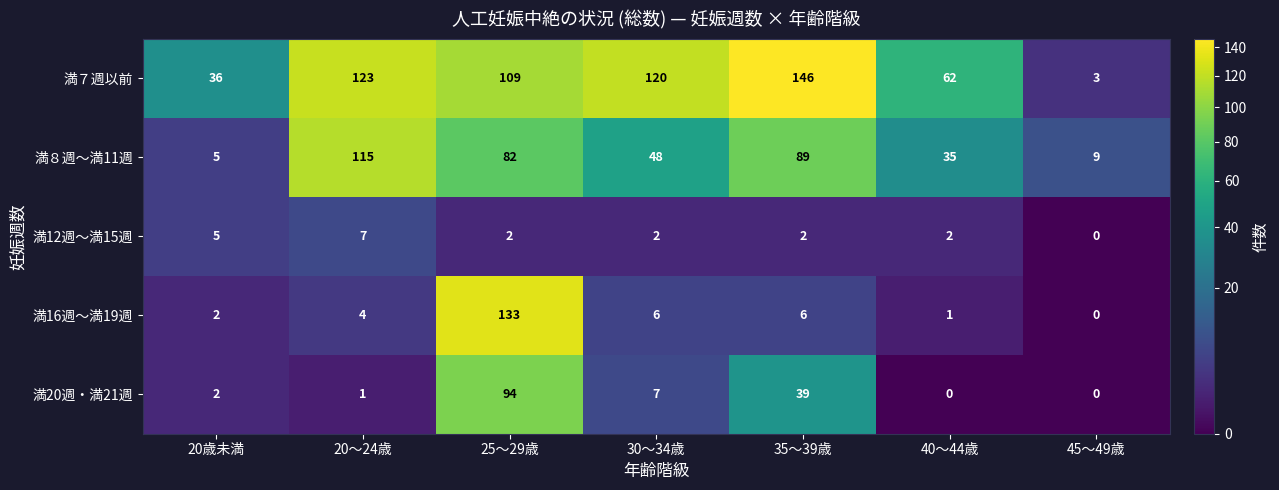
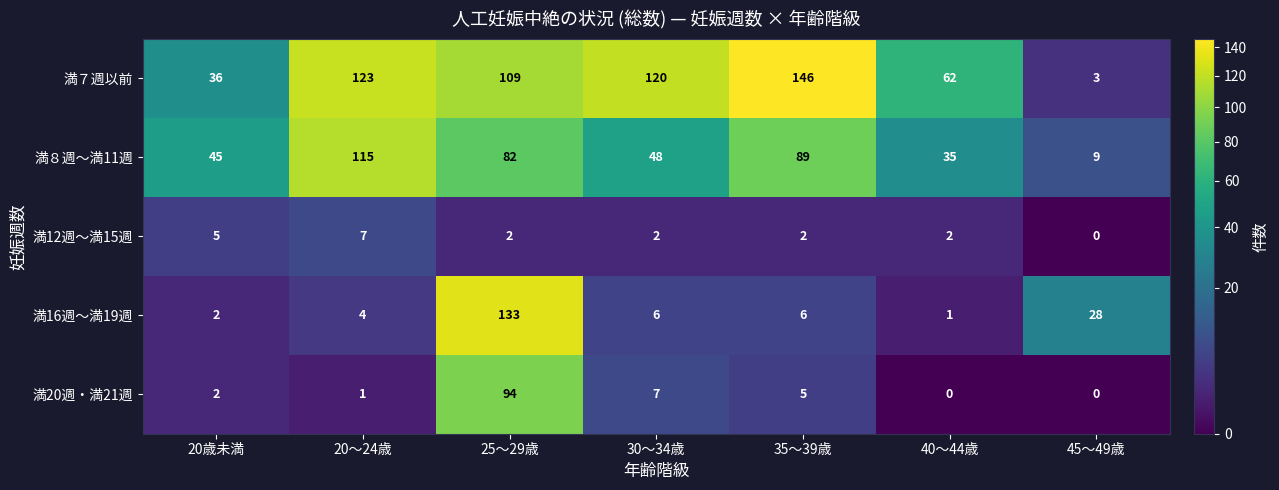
満８週～満11週, 20歳未満: 5 -> 45
満16週～満19週, 45～49歳: 0 -> 28
満20週・満21週, 35～39歳: 39 -> 5
